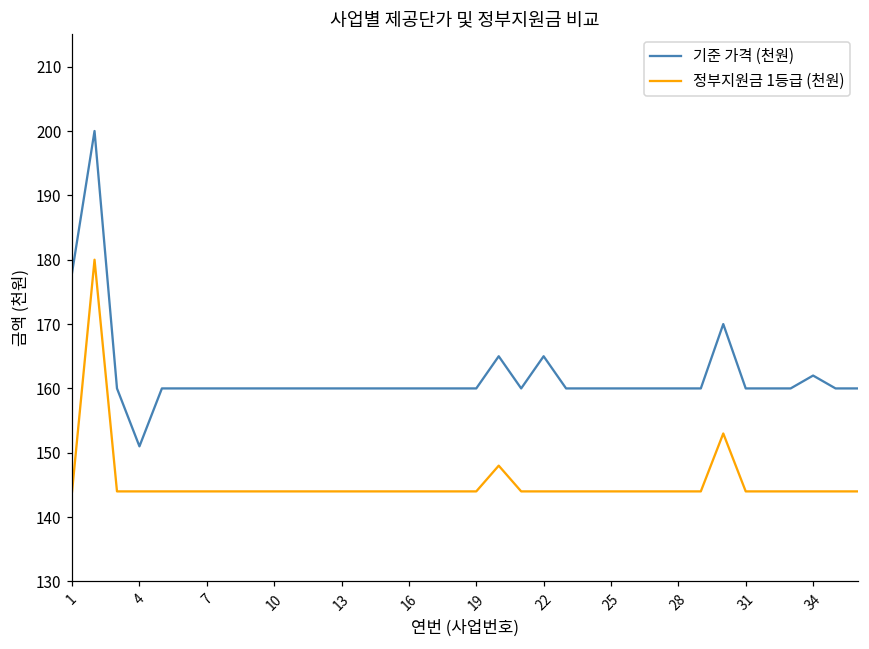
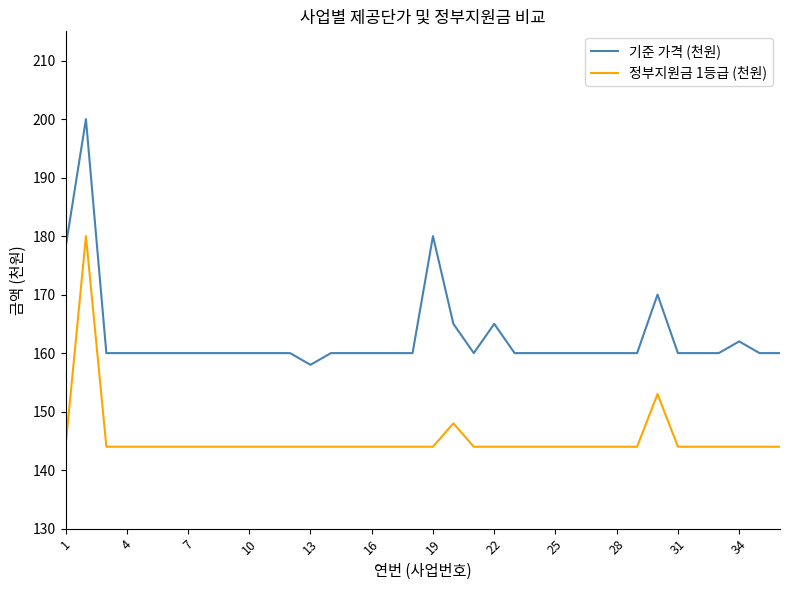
기준 가격 (천원), 4: 151 -> 160
기준 가격 (천원), 13: 160 -> 158
기준 가격 (천원), 19: 160 -> 180
